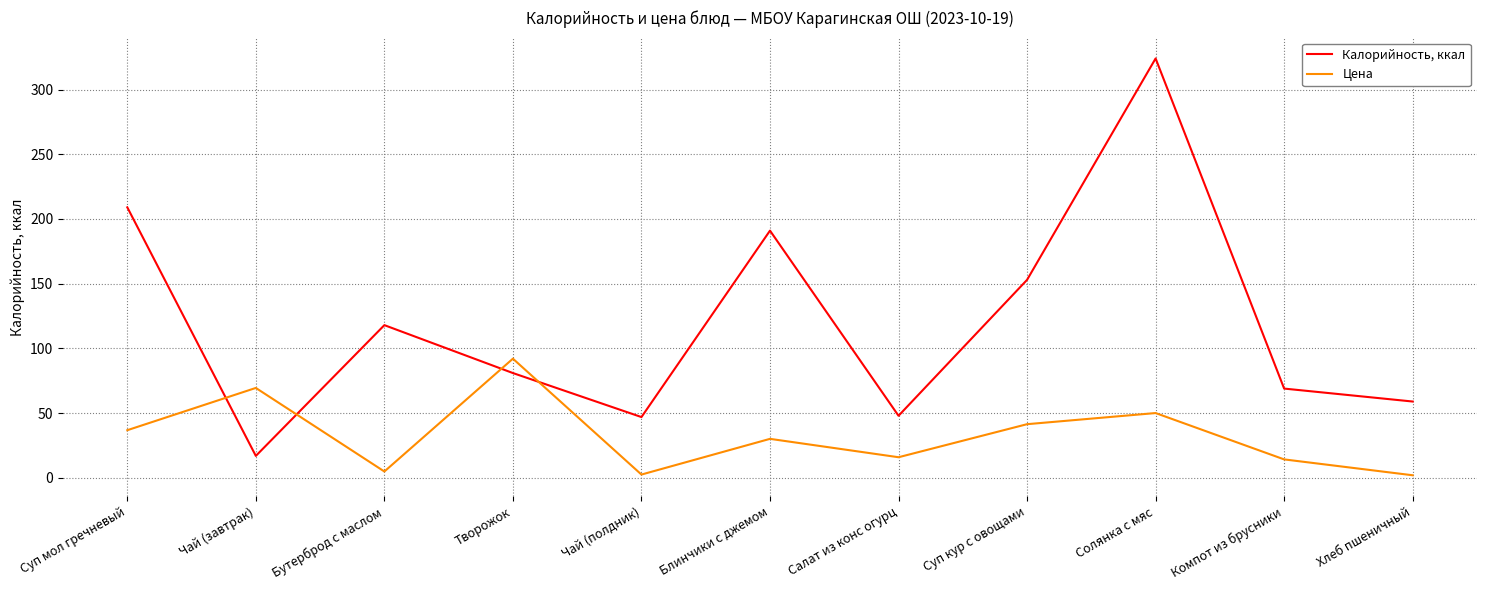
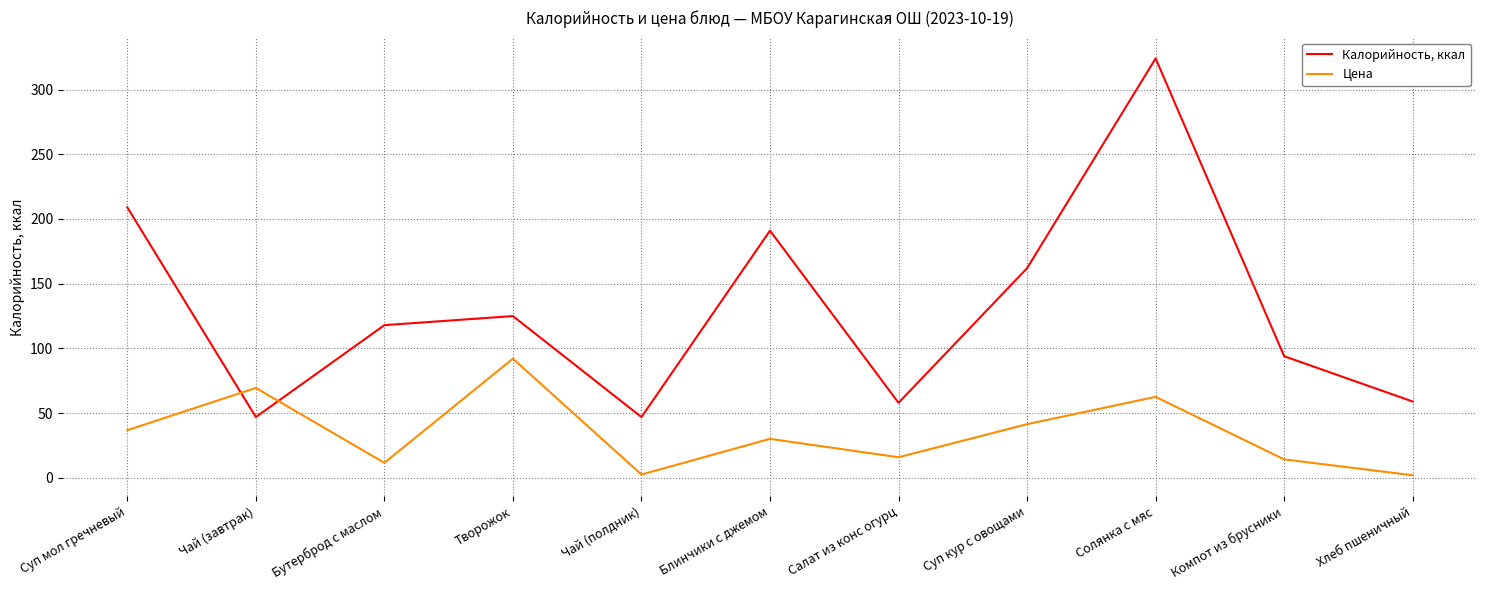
Калорийность, ккал, Чай (завтрак): 17 -> 47
Цена, Бутерброд с маслом: 5 -> 12
Калорийность, ккал, Творожок: 81 -> 125
Калорийность, ккал, Салат из конс огурц: 48 -> 58
Калорийность, ккал, Суп кур с овощами: 153 -> 162
Цена, Солянка с мяс: 50 -> 63
Калорийность, ккал, Компот из брусники: 69 -> 94
